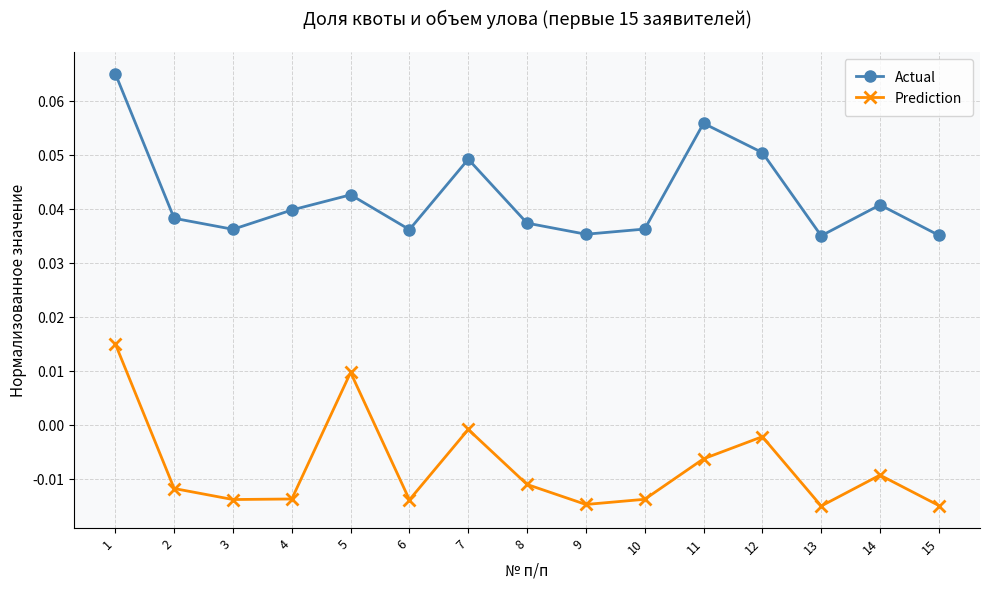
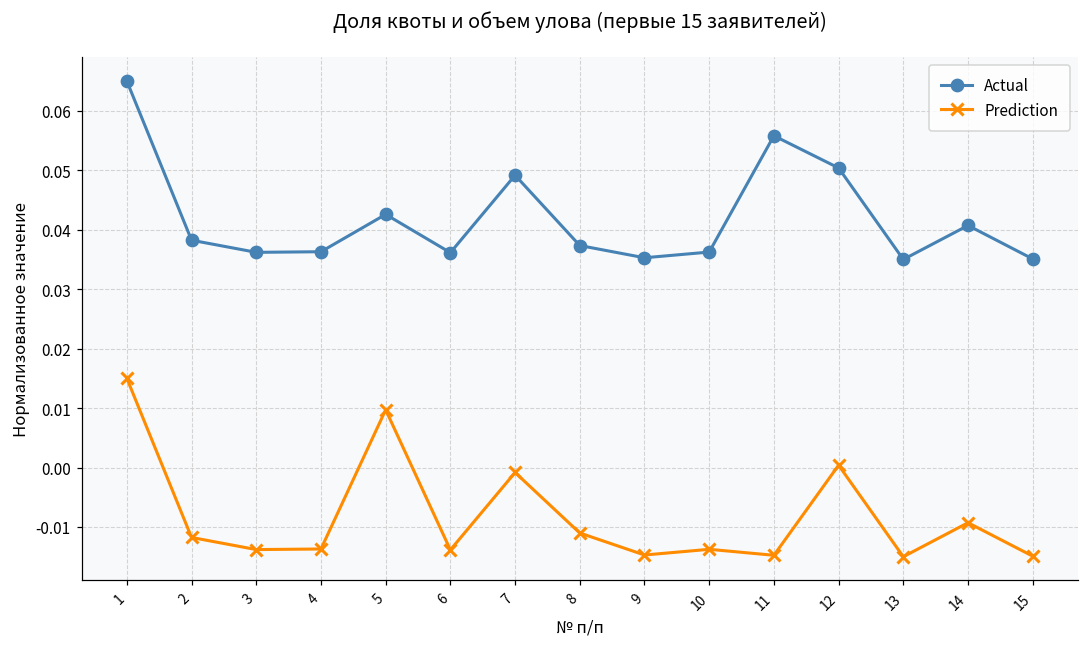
Actual, 4: 0.040 -> 0.036
Prediction, 11: -0.006 -> -0.015
Prediction, 12: -0.002 -> 0.000
